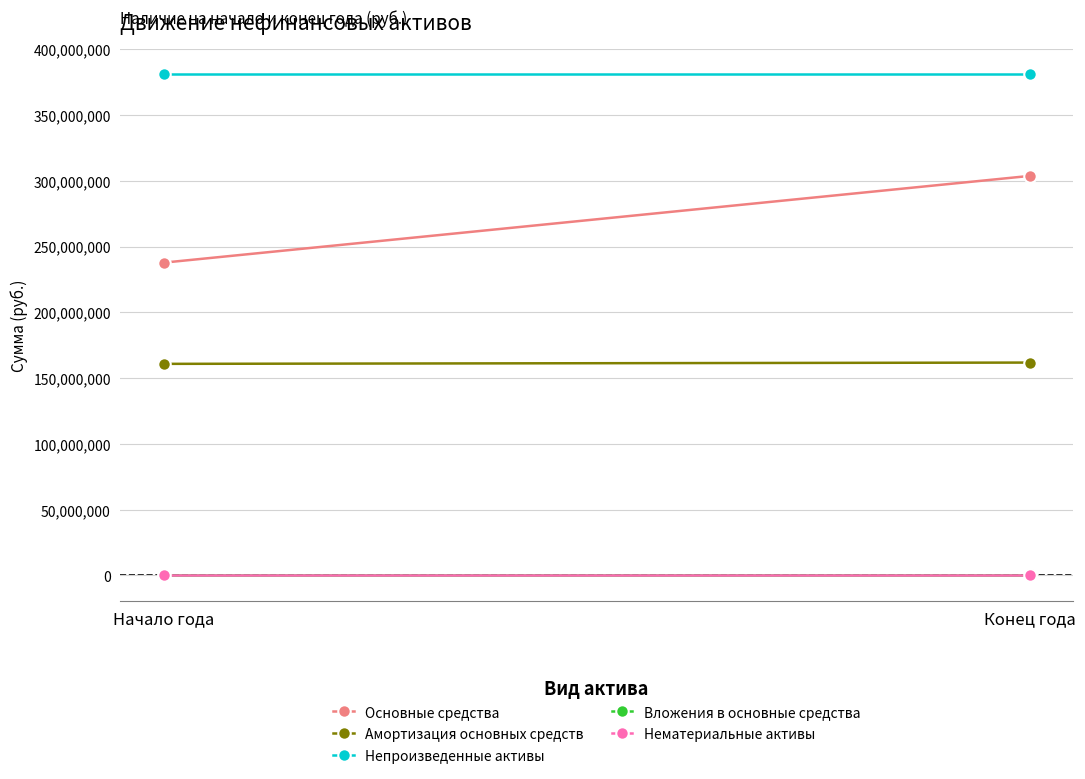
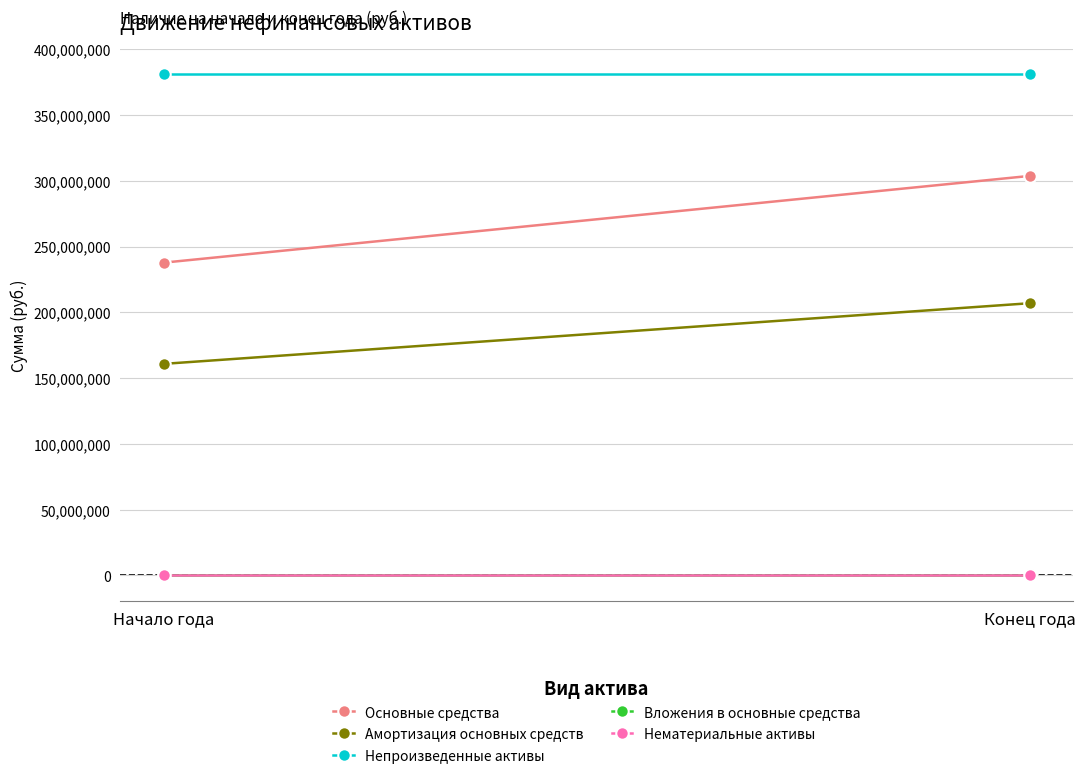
Амортизация основных средств, Конец года: 162,000,000 -> 207,000,000
